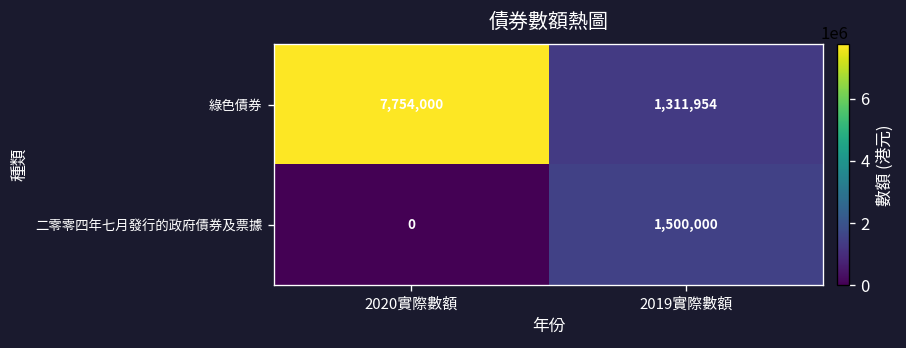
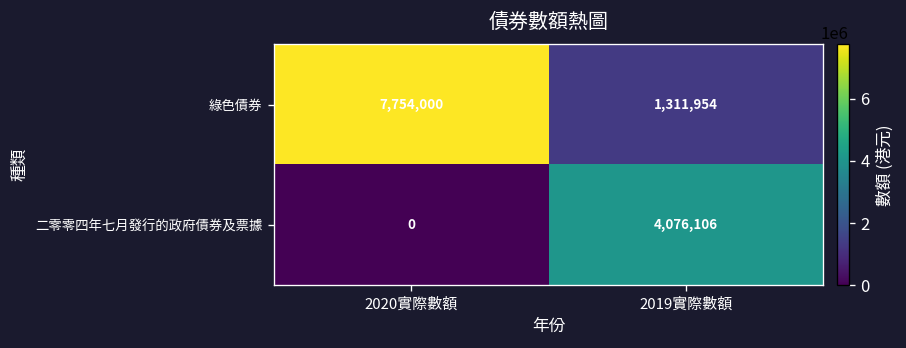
二零零四年七月發行的政府債券及票據, 2019實際數額: 1,500,000 -> 4,076,106
